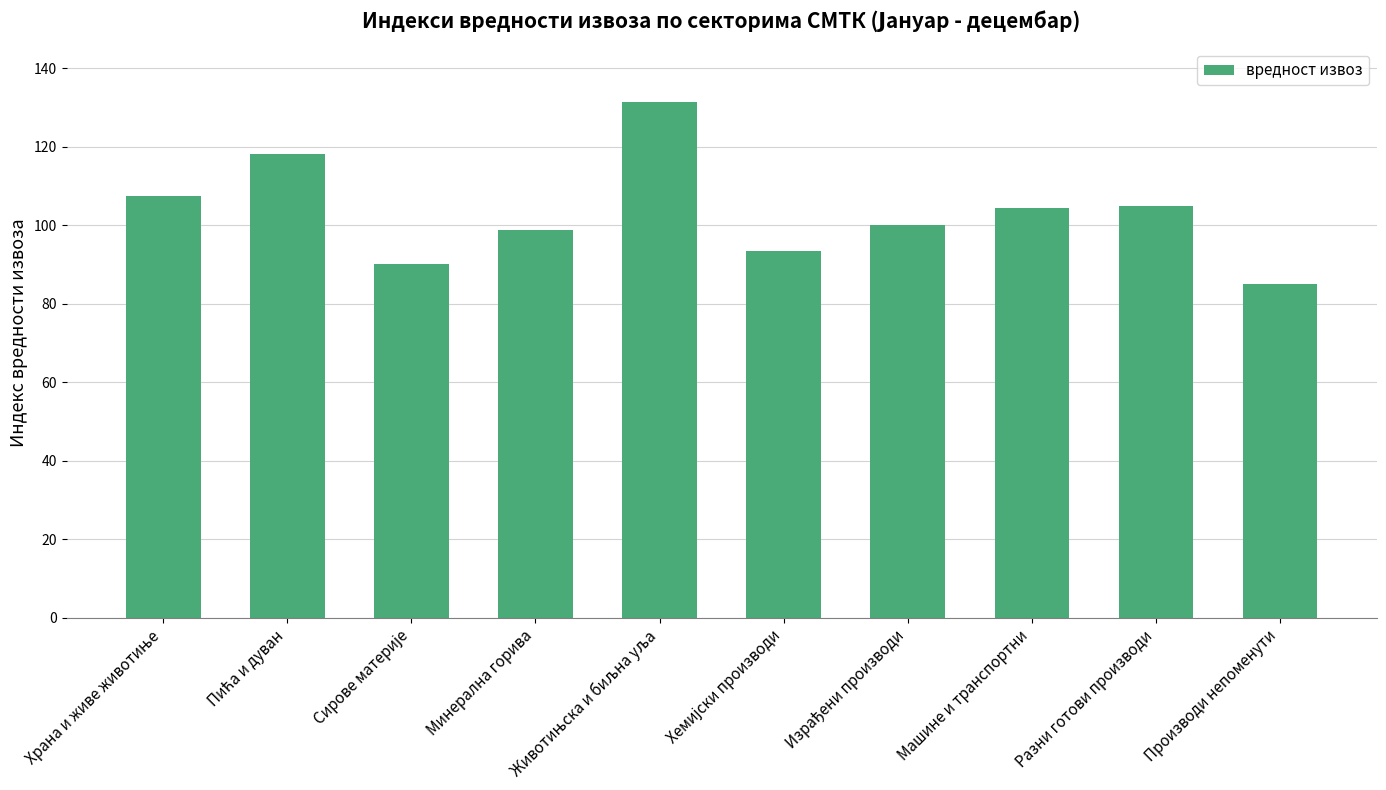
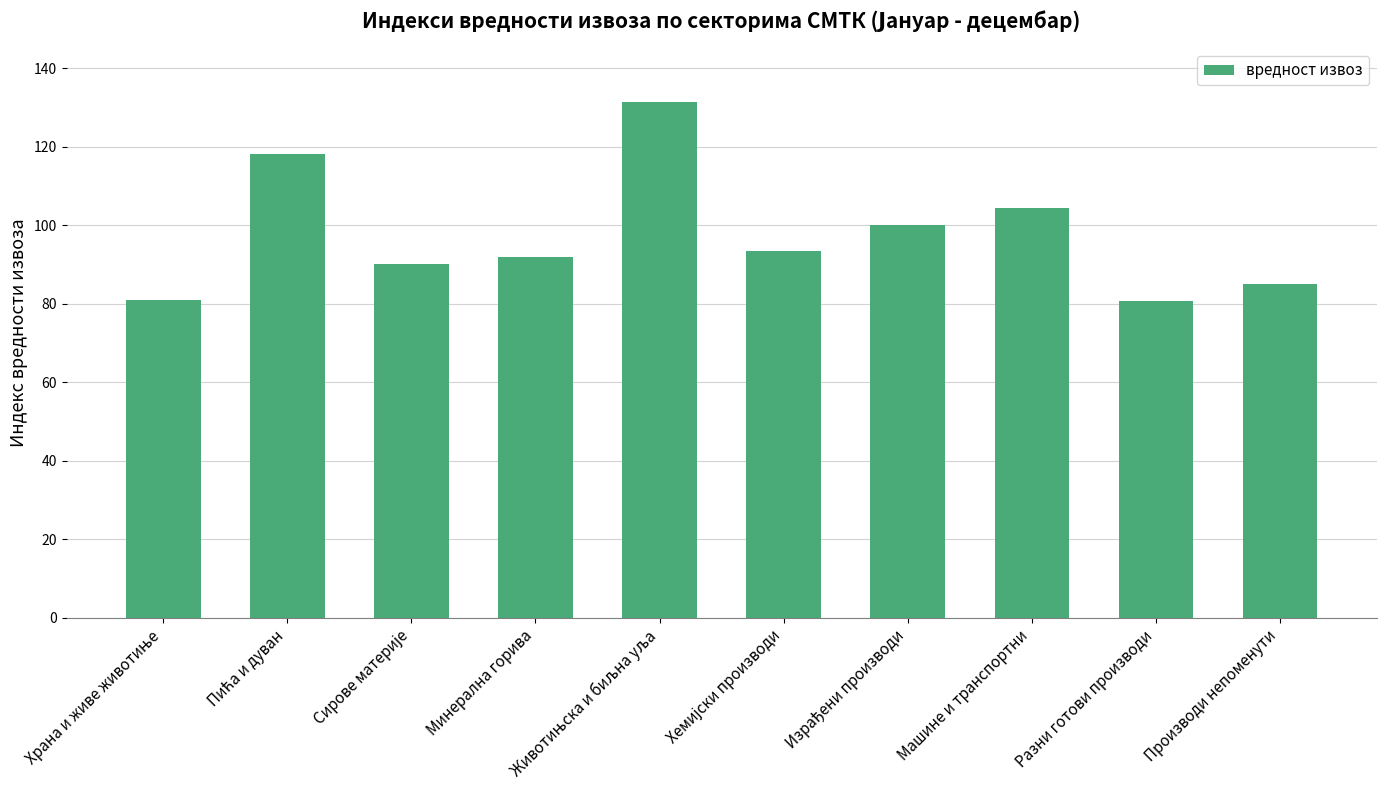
Храна и живе животиње: 108 -> 81
Минерална горива: 99 -> 92
Разни готови производи: 105 -> 81
